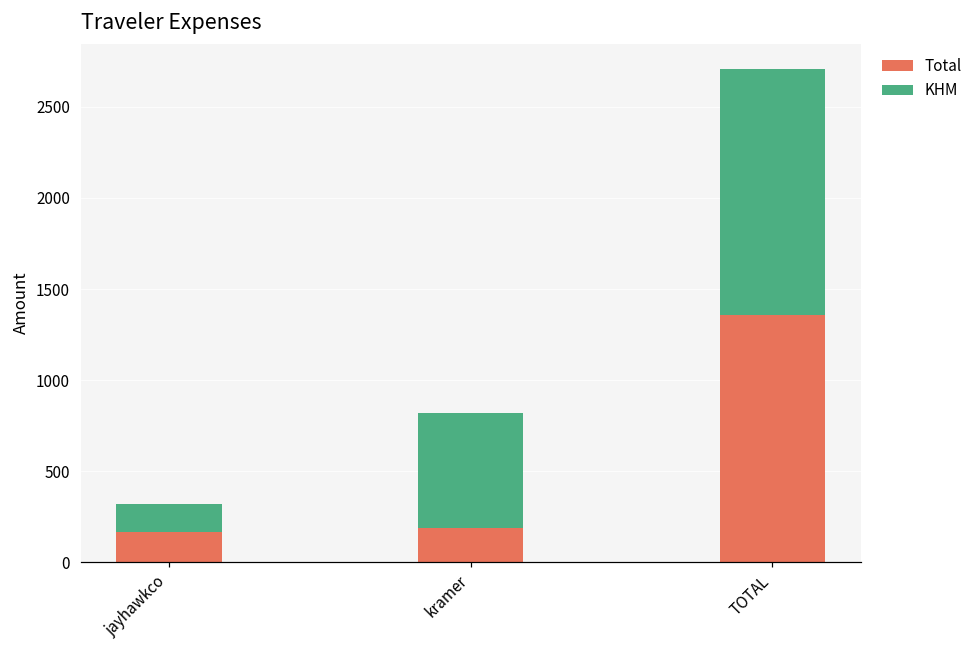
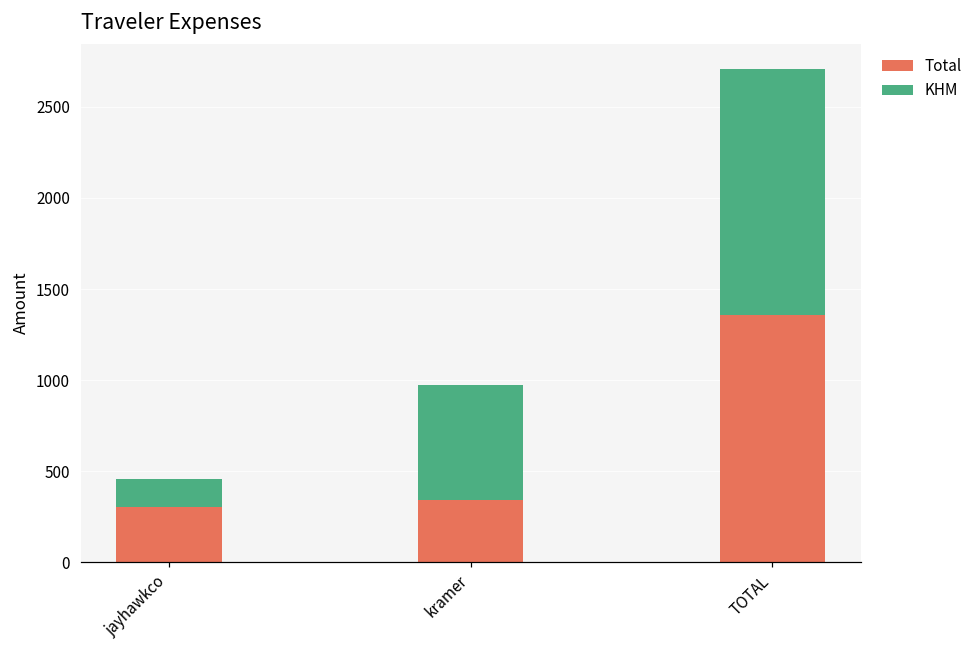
Total, jayhawkco: 170 -> 300
Total, kramer: 190 -> 340
